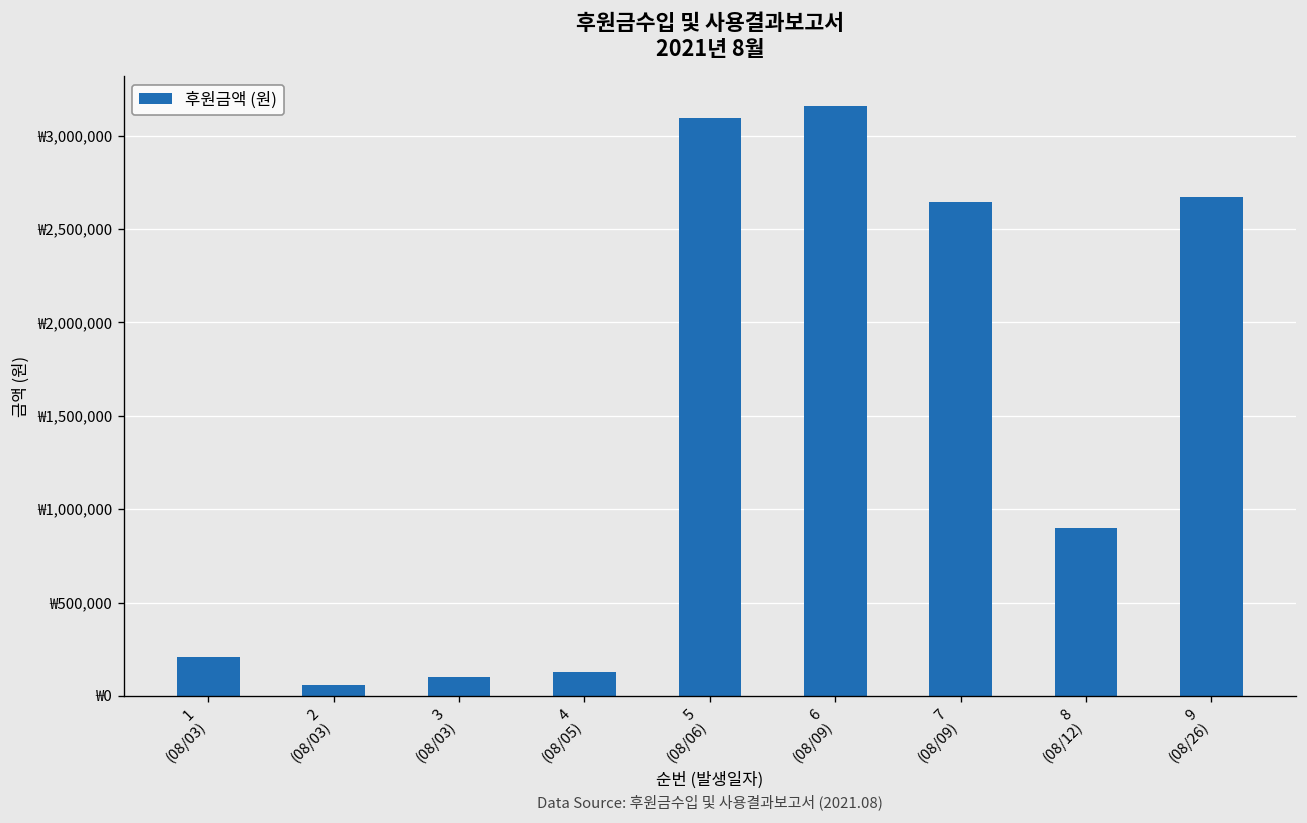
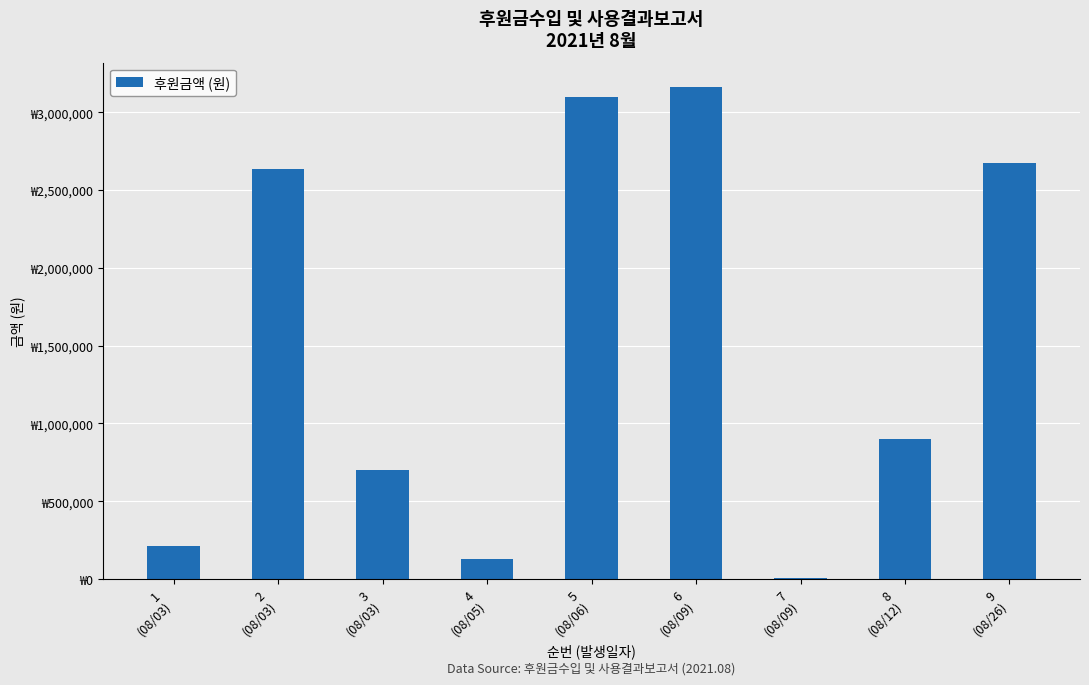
2 (08/03): ₩60,000 -> ₩2,630,000
3 (08/03): ₩100,000 -> ₩700,000
7 (08/09): ₩2,650,000 -> ₩10,000
